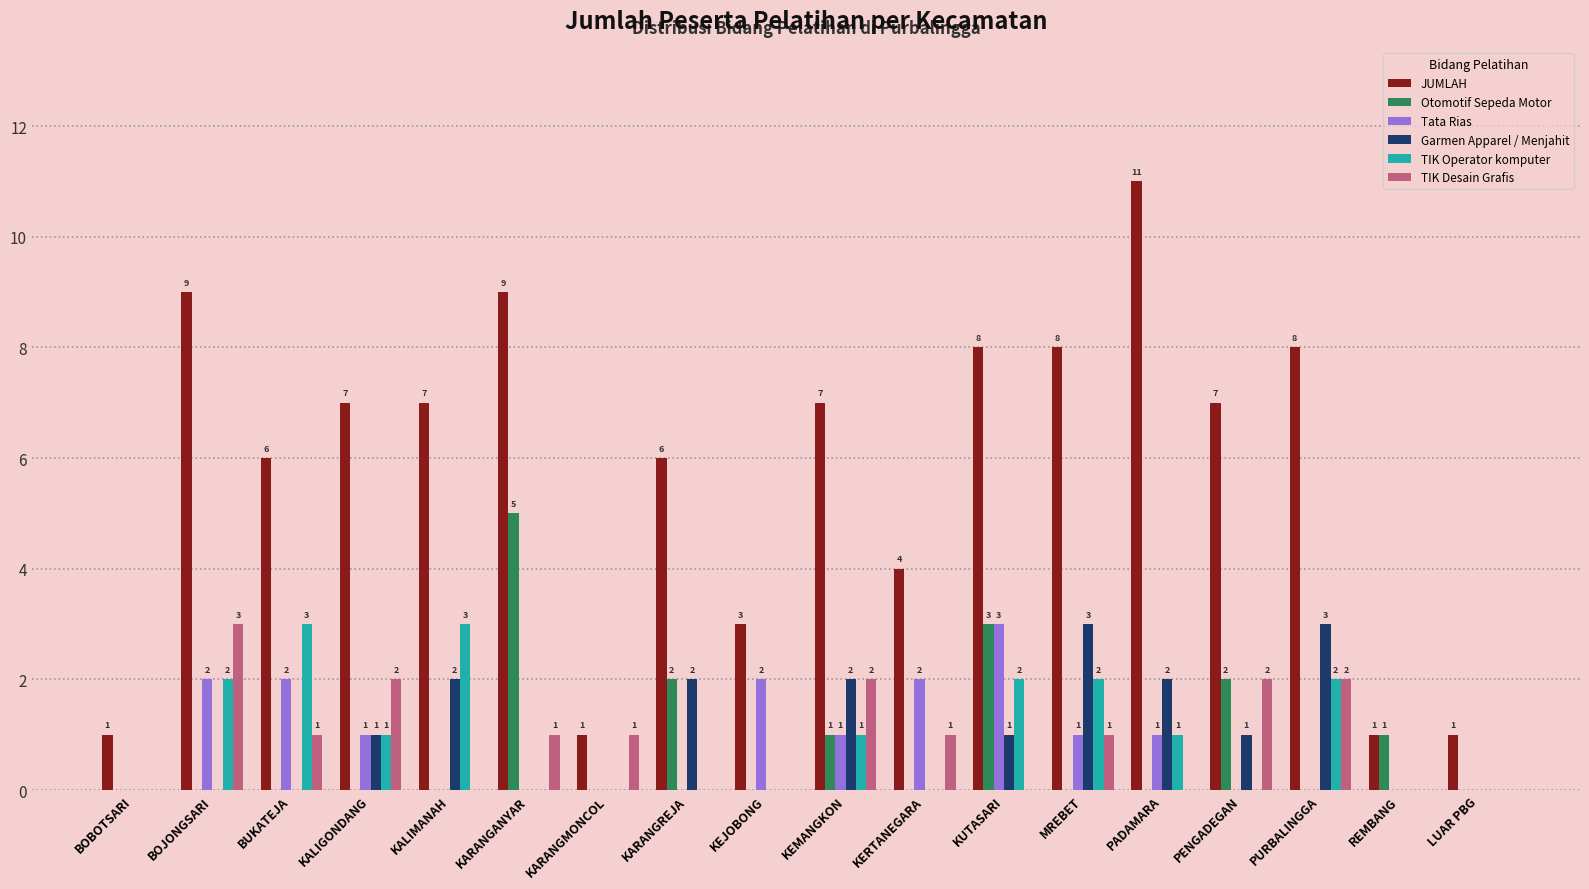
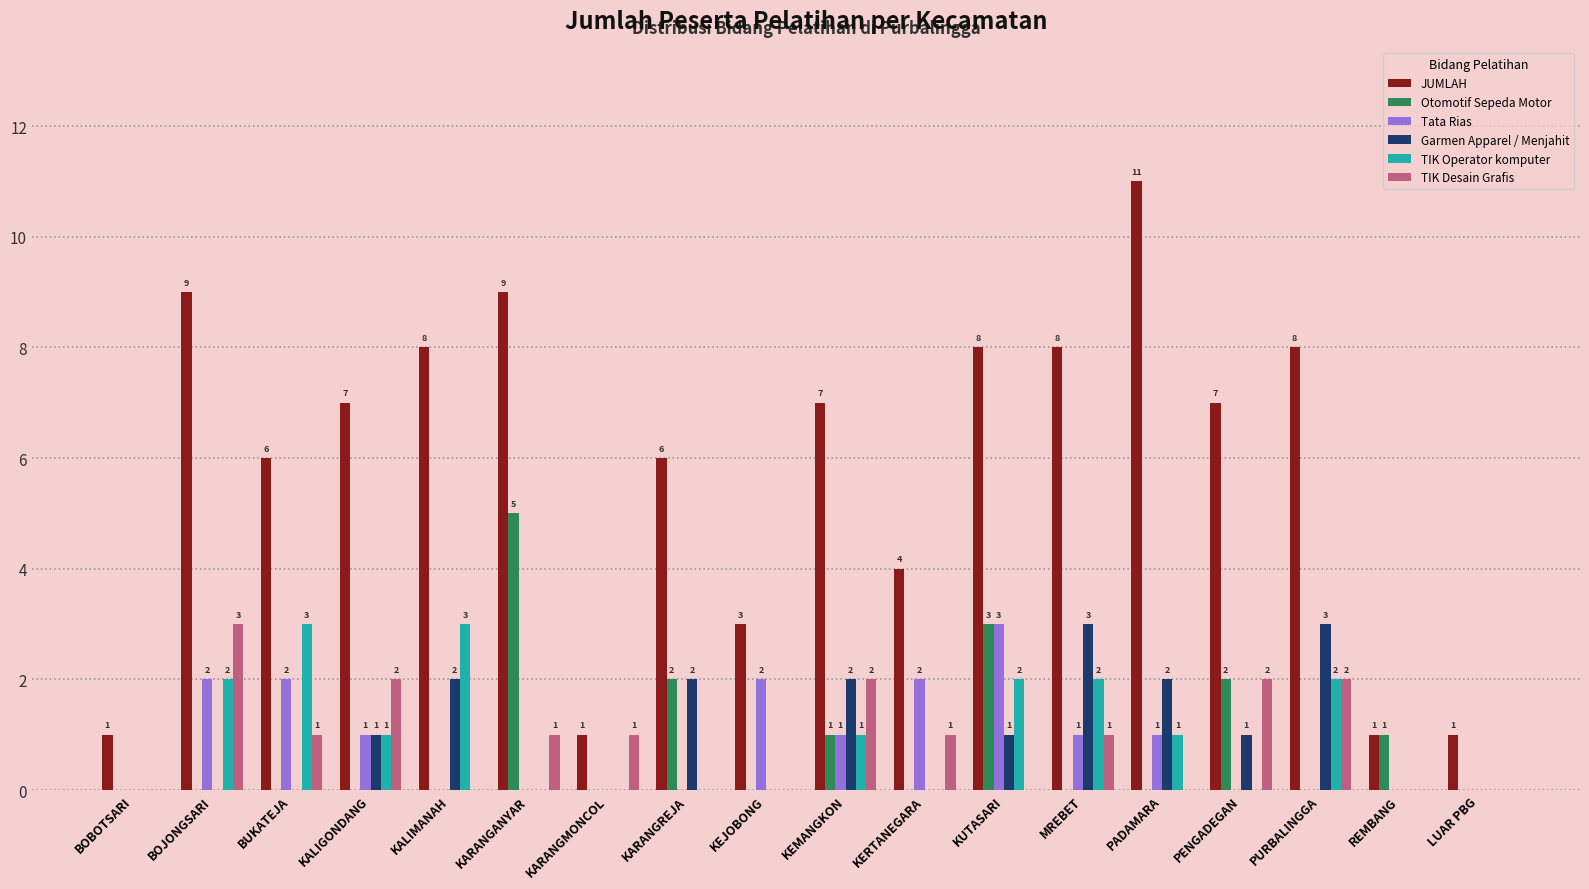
JUMLAH, KALIMANAH: 7 -> 8
